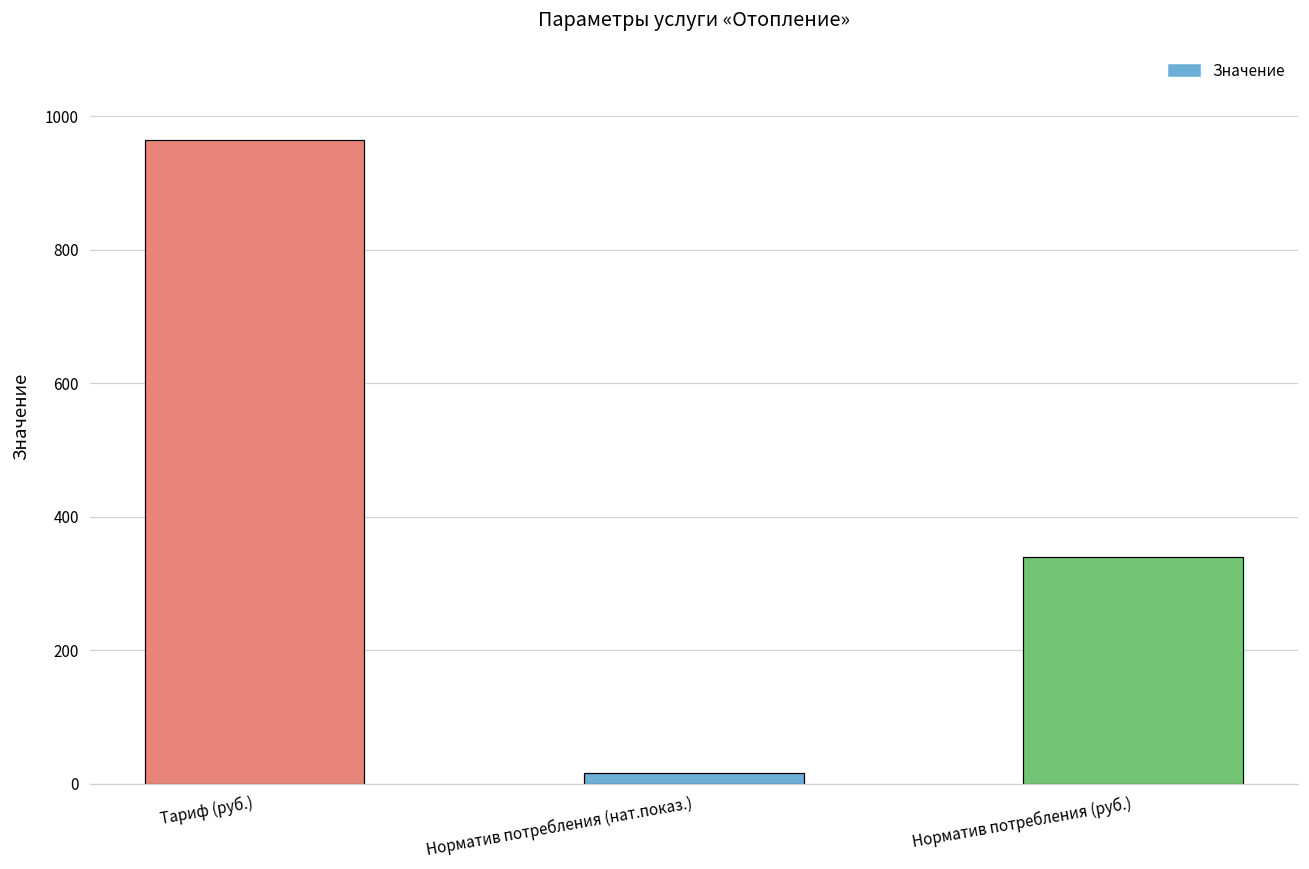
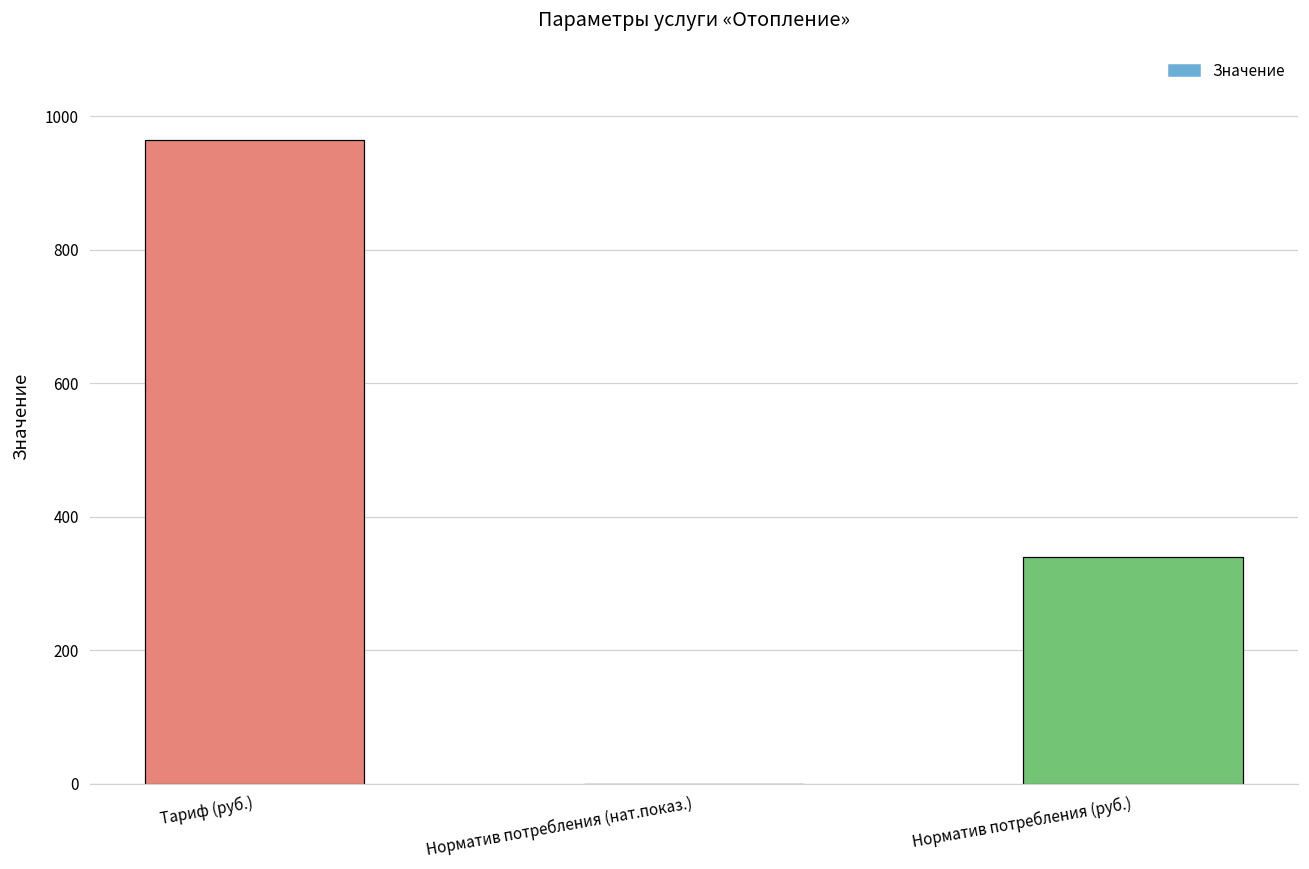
Норматив потребления (нат.показ.): 20 -> 0
